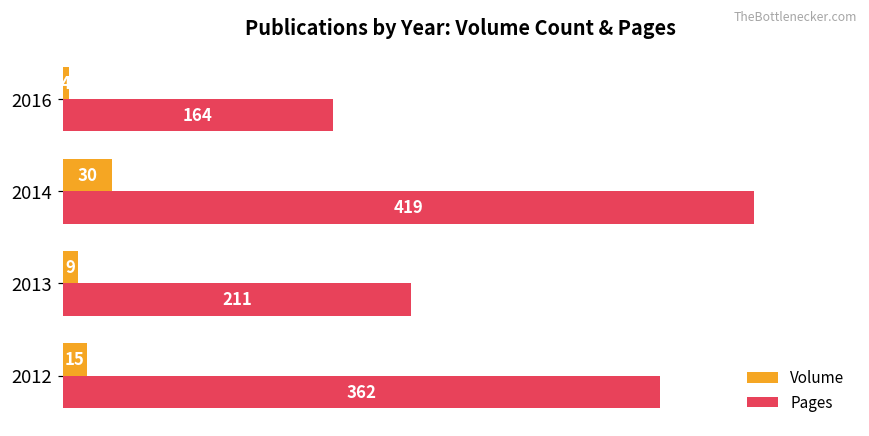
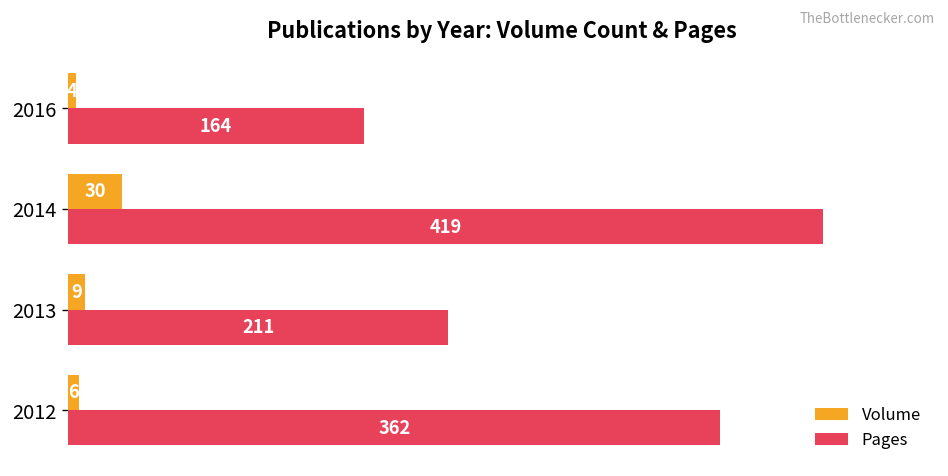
Volume, 2012: 15 -> 6
